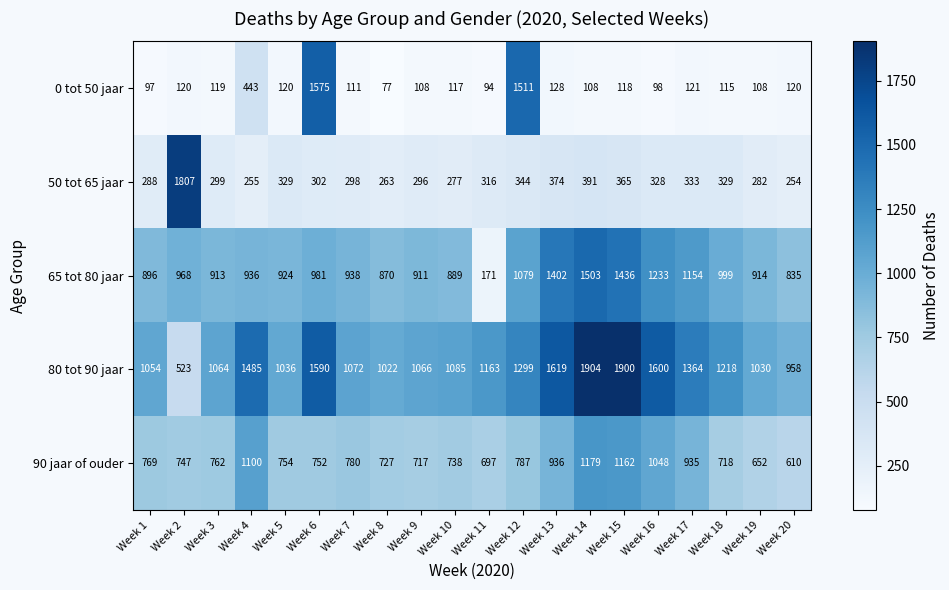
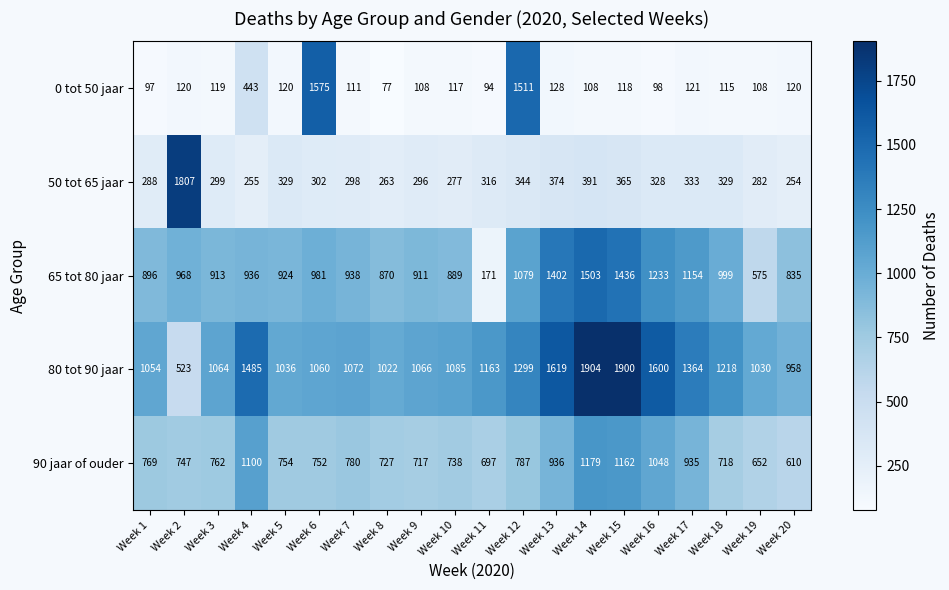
65 tot 80 jaar, Week 19: 914 -> 575
80 tot 90 jaar, Week 6: 1590 -> 1060
